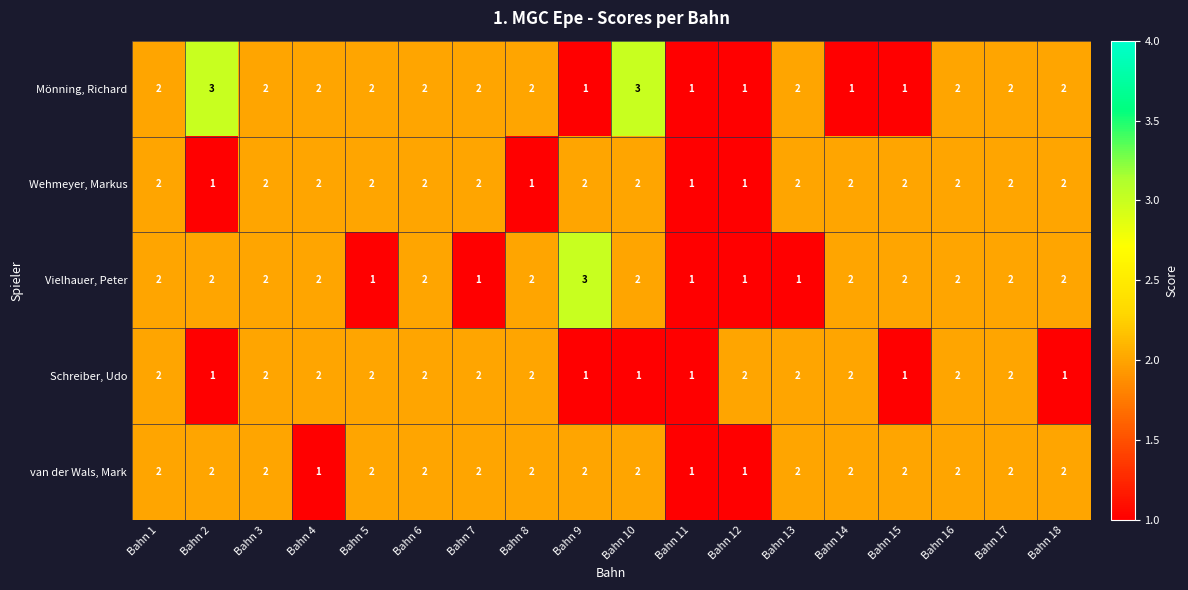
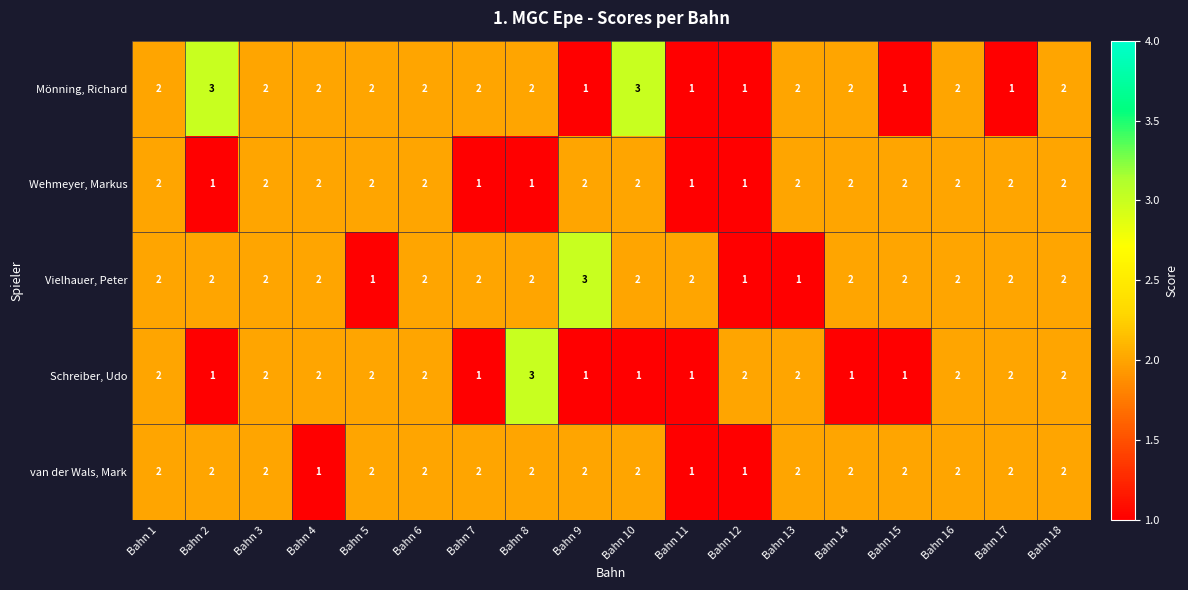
Mönning, Richard, Bahn 14: 1 -> 2
Mönning, Richard, Bahn 17: 2 -> 1
Wehmeyer, Markus, Bahn 7: 2 -> 1
Vielhauer, Peter, Bahn 7: 1 -> 2
Vielhauer, Peter, Bahn 11: 1 -> 2
Schreiber, Udo, Bahn 7: 2 -> 1
Schreiber, Udo, Bahn 8: 2 -> 3
Schreiber, Udo, Bahn 14: 2 -> 1
Schreiber, Udo, Bahn 18: 1 -> 2
